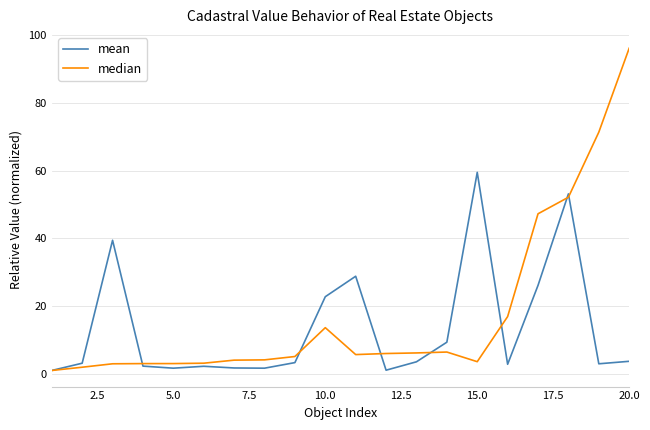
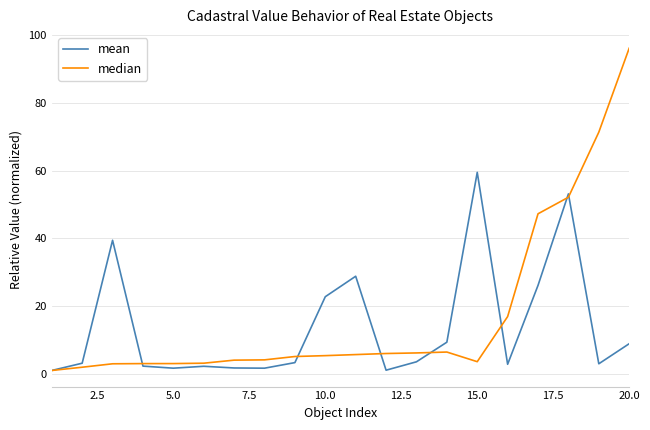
median, 10.0: 14 -> 5
mean, 20.0: 4 -> 9
